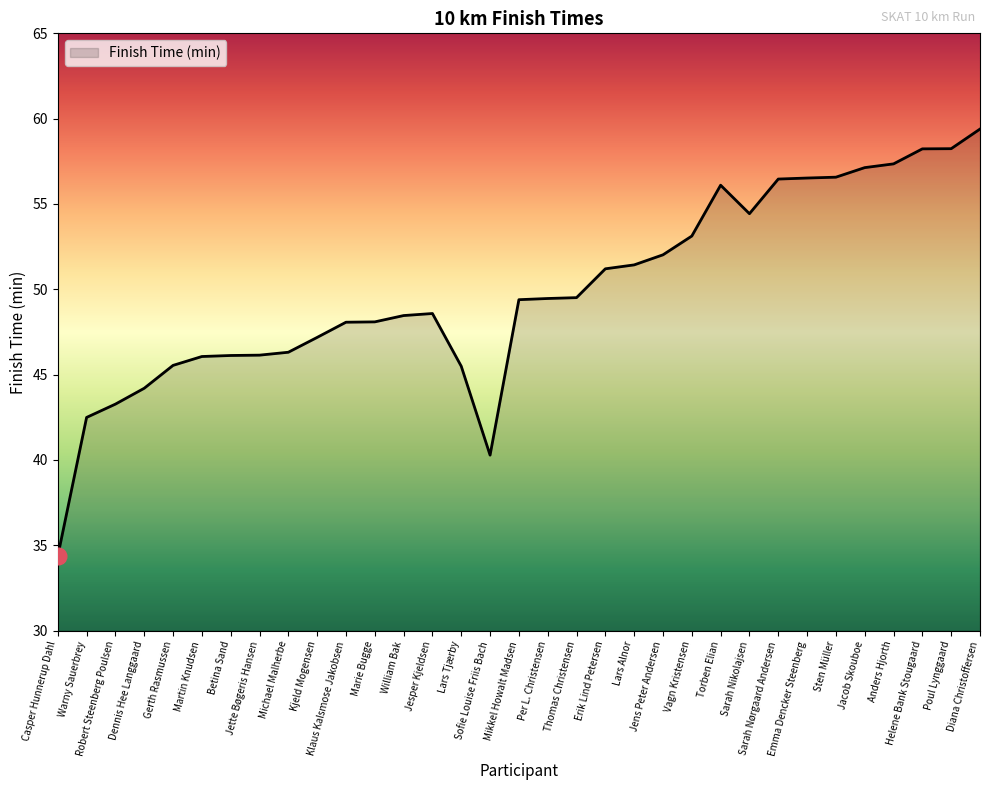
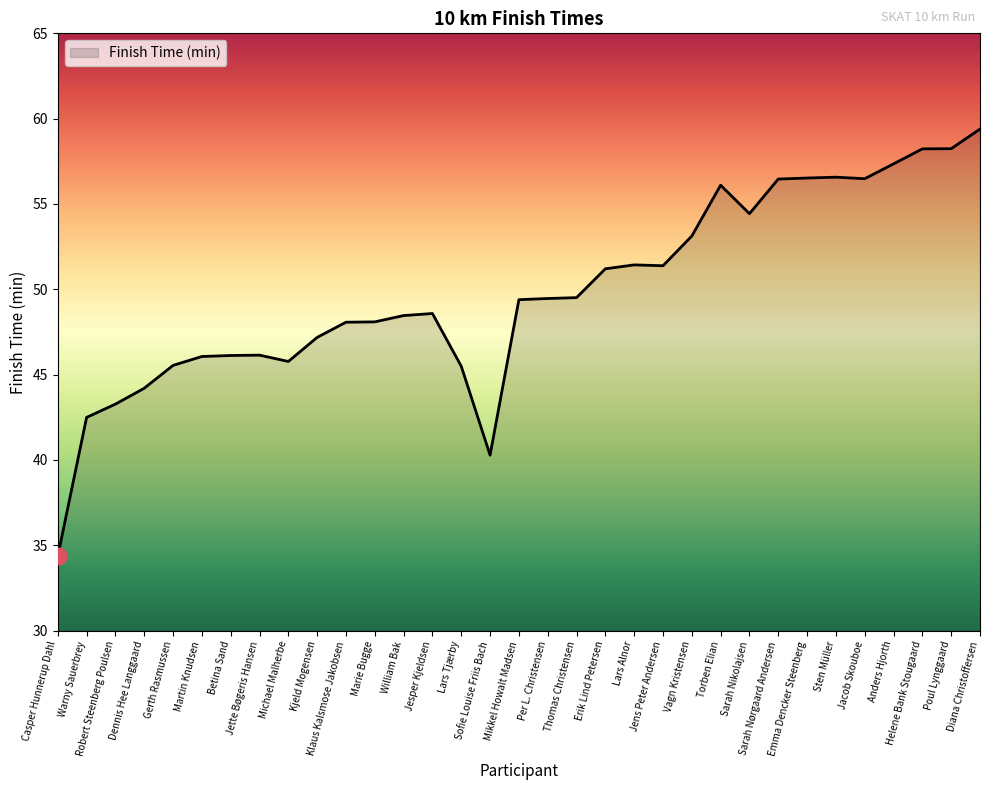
Finish Time (min), Michael Malherbe: 46.3 -> 45.8
Finish Time (min), Jens Peter Andersen: 52.0 -> 51.4
Finish Time (min), Jacob Skouboe: 57.1 -> 56.5
